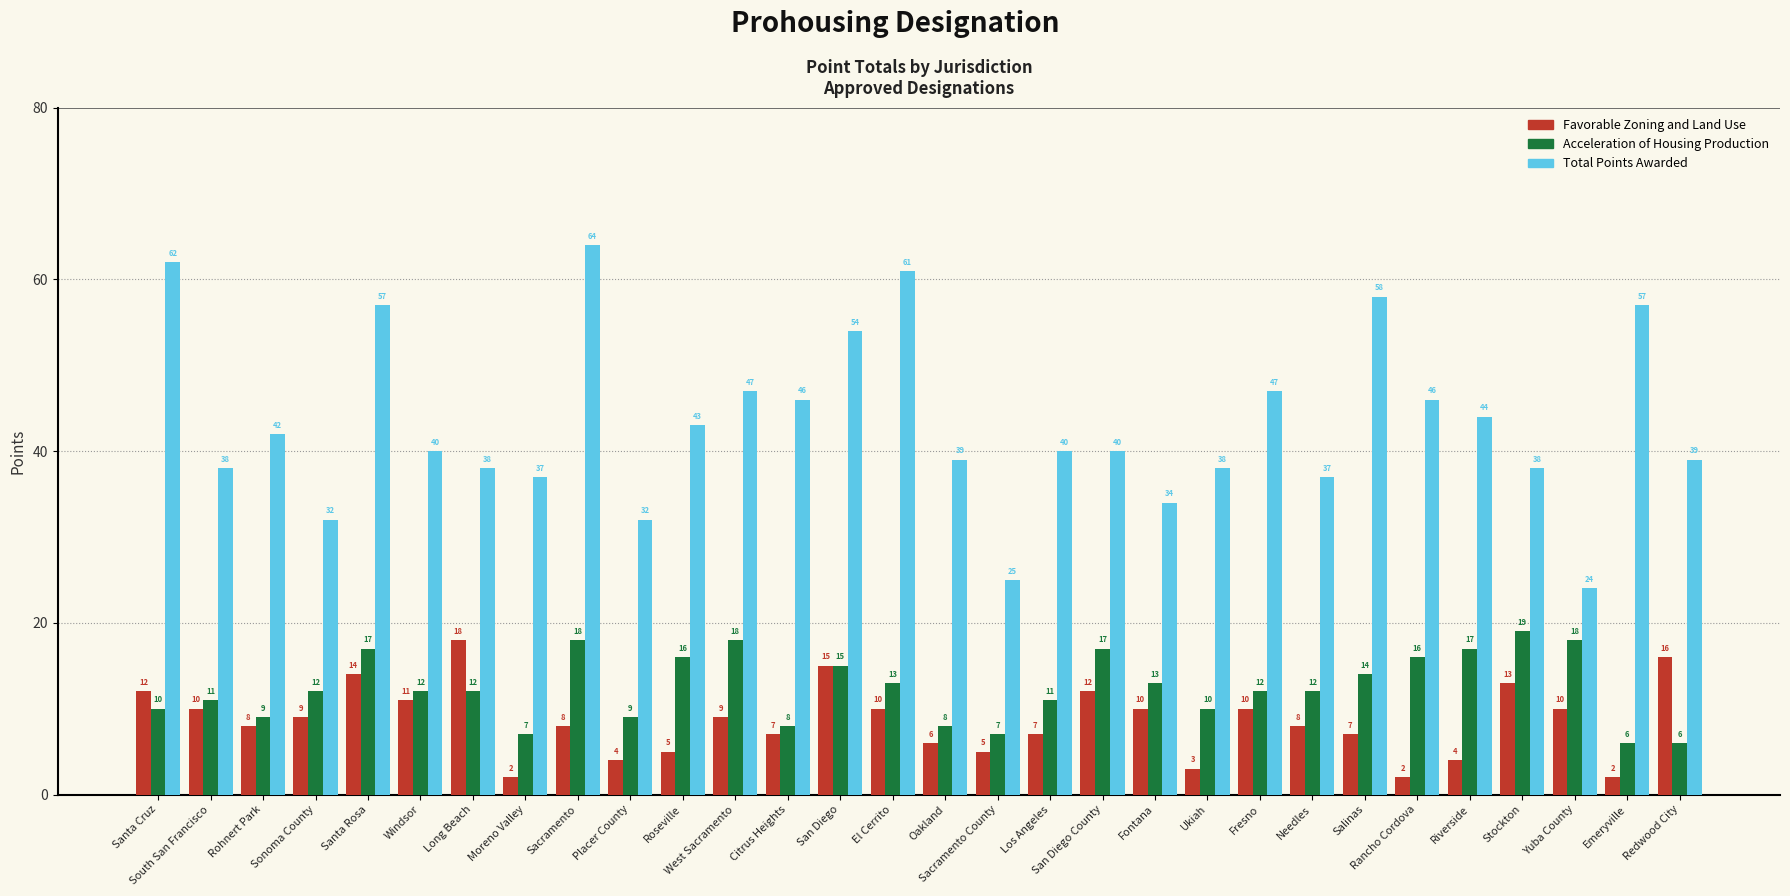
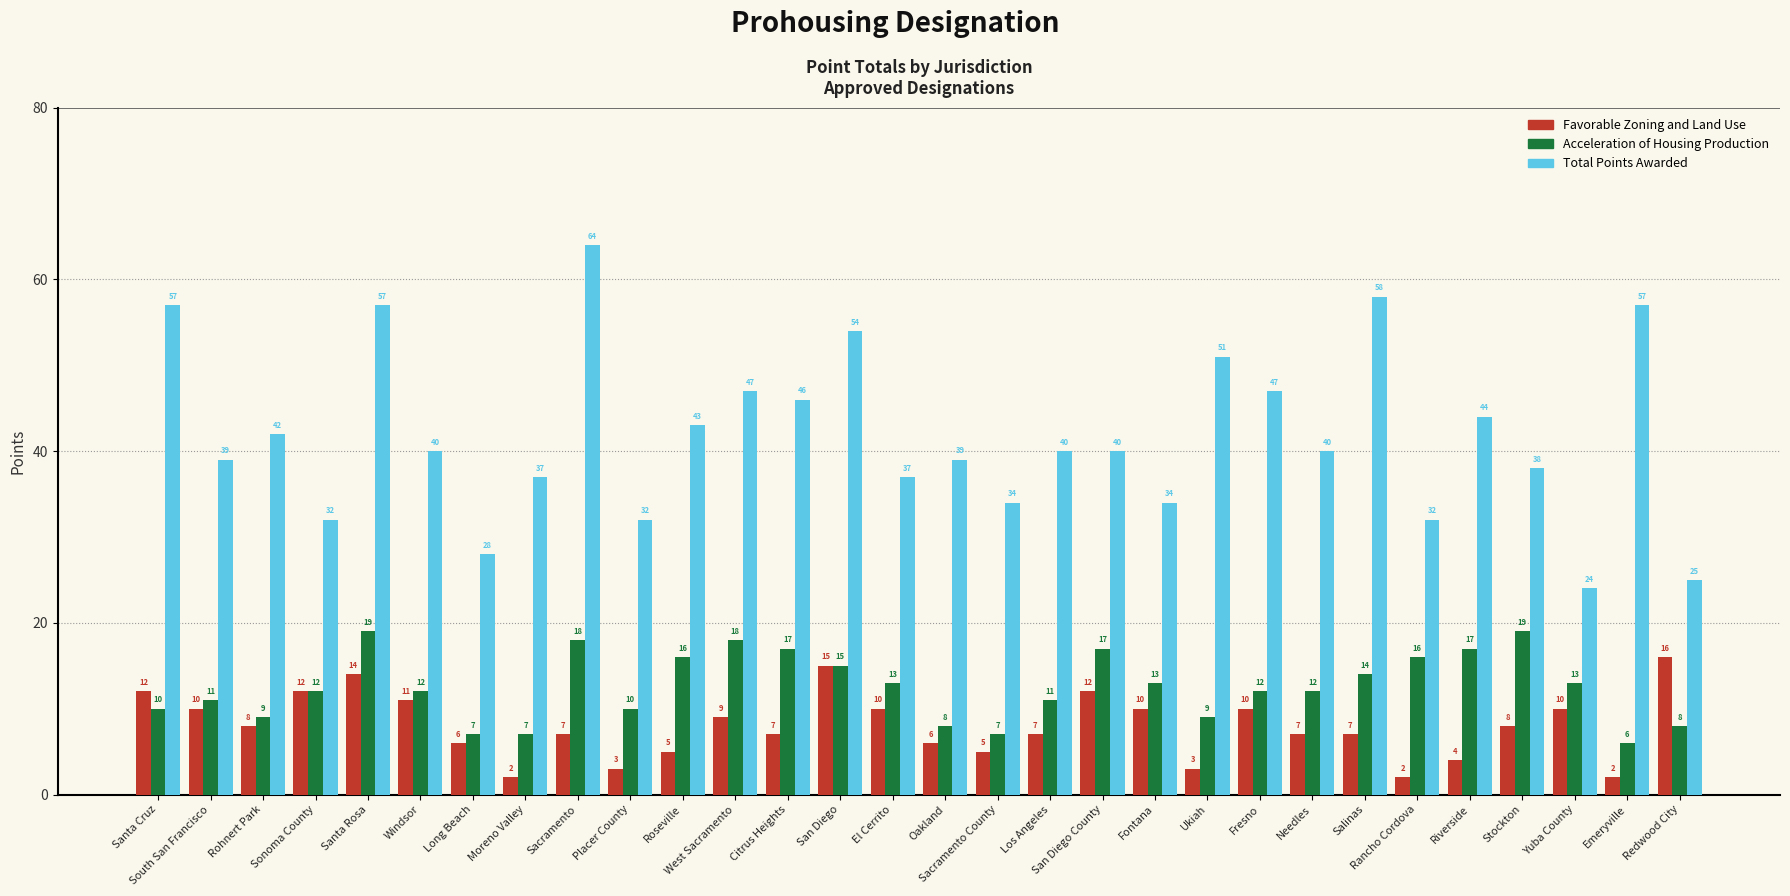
Total Points Awarded, Santa Cruz: 62 -> 57
Total Points Awarded, South San Francisco: 38 -> 39
Favorable Zoning and Land Use, Sonoma County: 9 -> 12
Acceleration of Housing Production, Santa Rosa: 17 -> 19
Favorable Zoning and Land Use, Long Beach: 18 -> 6
Acceleration of Housing Production, Long Beach: 12 -> 7
Total Points Awarded, Long Beach: 38 -> 28
Favorable Zoning and Land Use, Sacramento: 8 -> 7
Favorable Zoning and Land Use, Placer County: 4 -> 3
Acceleration of Housing Production, Placer County: 9 -> 10
Acceleration of Housing Production, Citrus Heights: 8 -> 17
Total Points Awarded, El Cerrito: 61 -> 37
Total Points Awarded, Sacramento County: 25 -> 34
Acceleration of Housing Production, Ukiah: 10 -> 9
Total Points Awarded, Ukiah: 38 -> 51
Favorable Zoning and Land Use, Needles: 8 -> 7
Total Points Awarded, Needles: 37 -> 40
Total Points Awarded, Rancho Cordova: 46 -> 32
Favorable Zoning and Land Use, Stockton: 13 -> 8
Acceleration of Housing Production, Yuba County: 18 -> 13
Acceleration of Housing Production, Redwood City: 6 -> 8
Total Points Awarded, Redwood City: 39 -> 25
